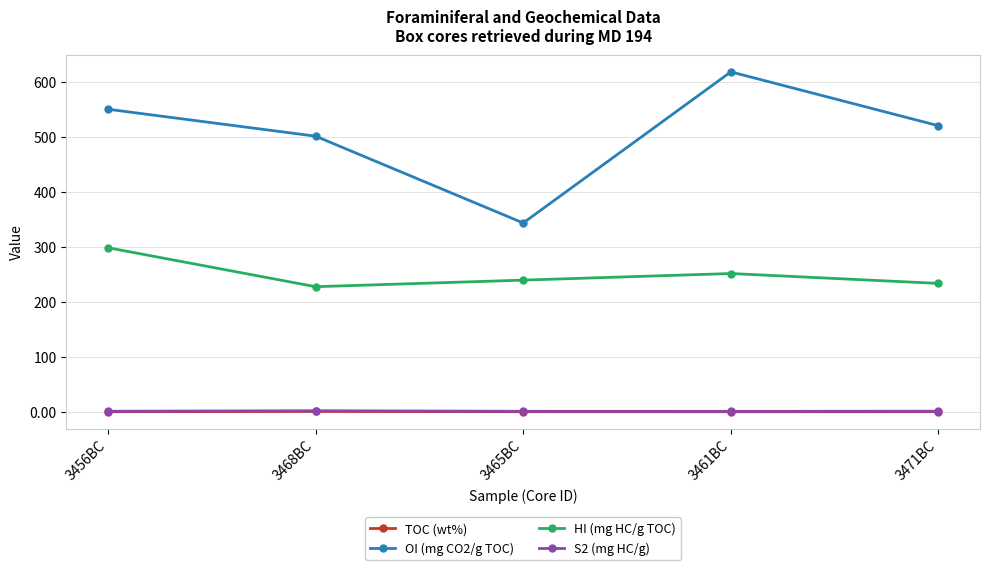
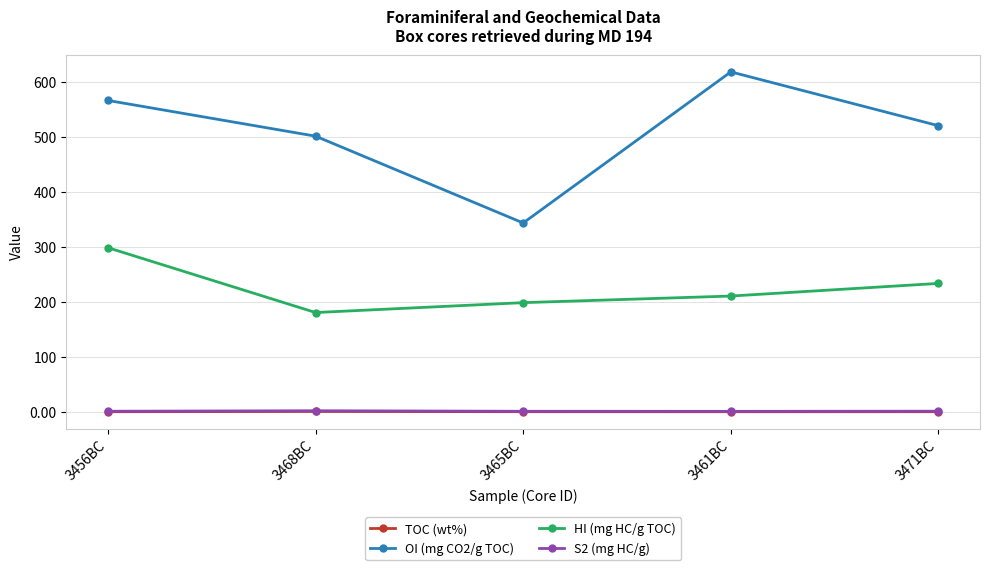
OI (mg CO2/g TOC), 3456BC: 550 -> 570
HI (mg HC/g TOC), 3468BC: 230 -> 180
HI (mg HC/g TOC), 3465BC: 240 -> 200
HI (mg HC/g TOC), 3461BC: 250 -> 210
